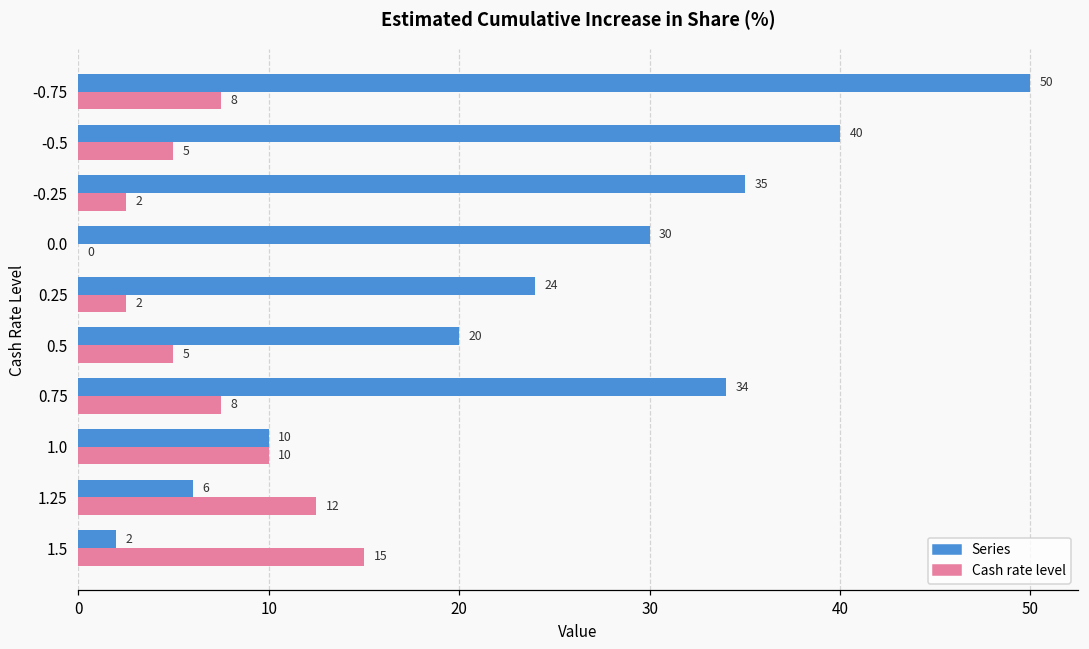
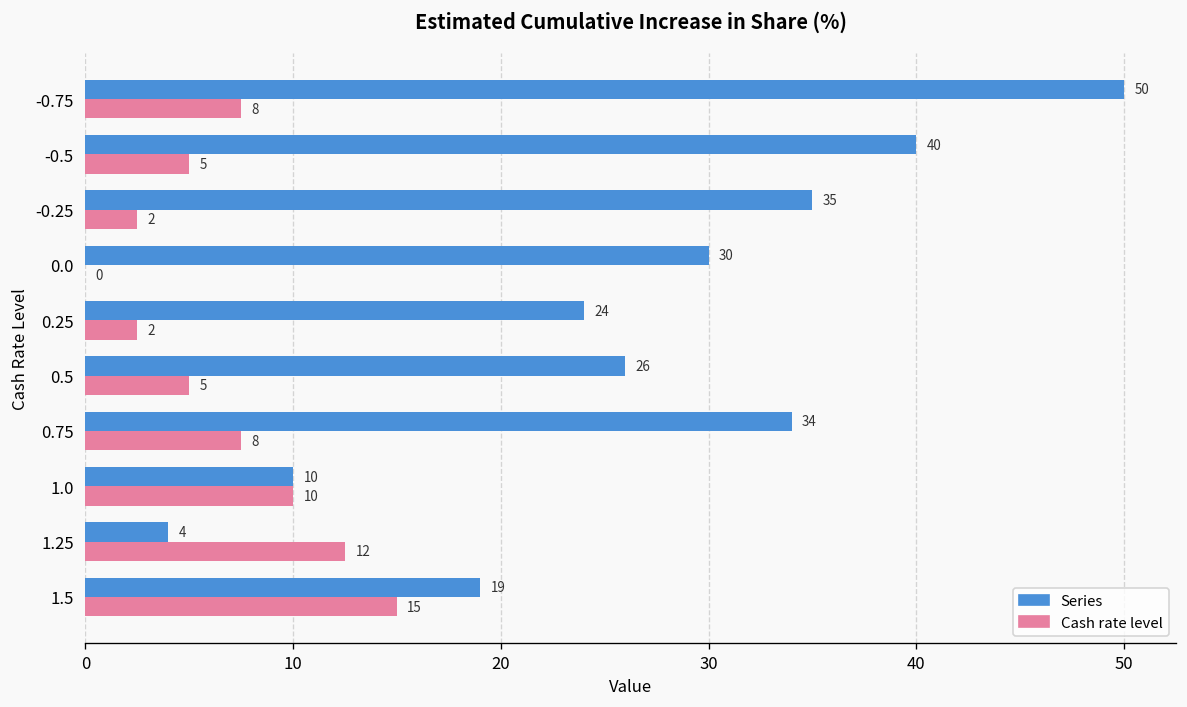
Series, 0.5: 20 -> 26
Series, 1.25: 6 -> 4
Series, 1.5: 2 -> 19
